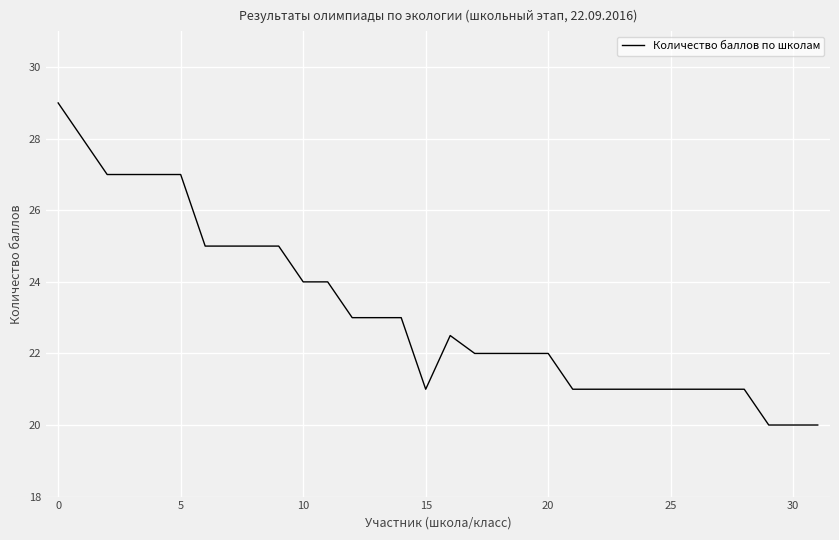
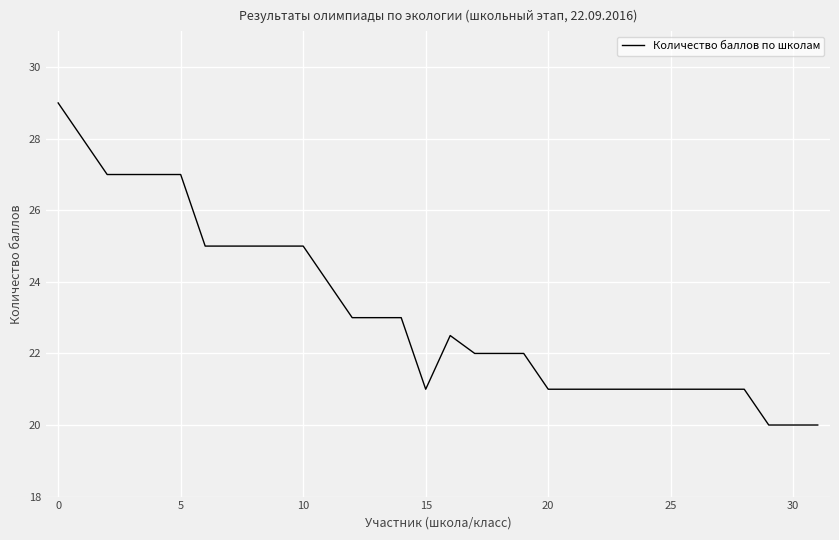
10: 24 -> 25
20: 22 -> 21
